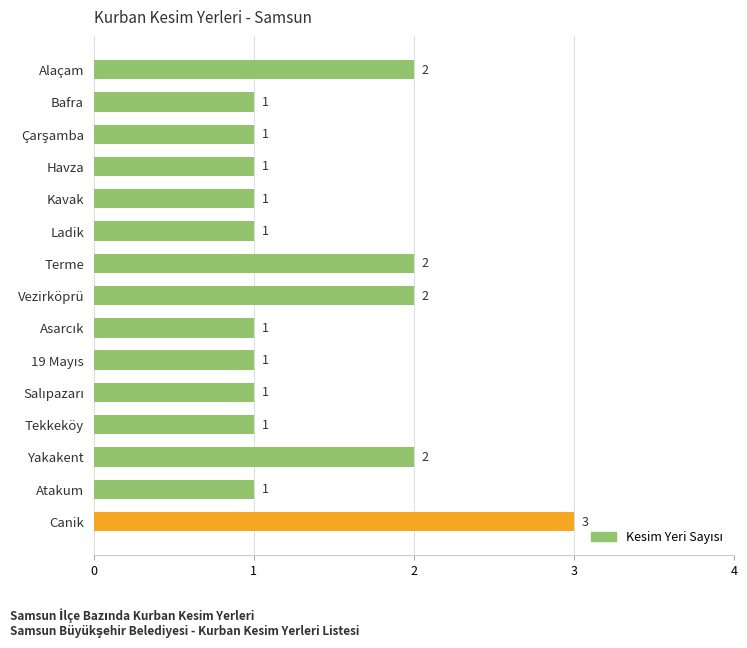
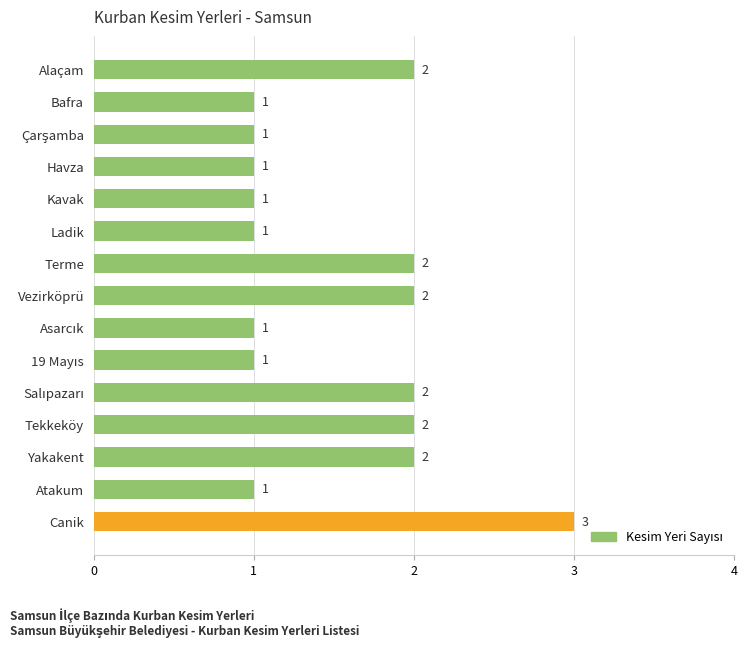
Salıpazarı: 1 -> 2
Tekkeköy: 1 -> 2
